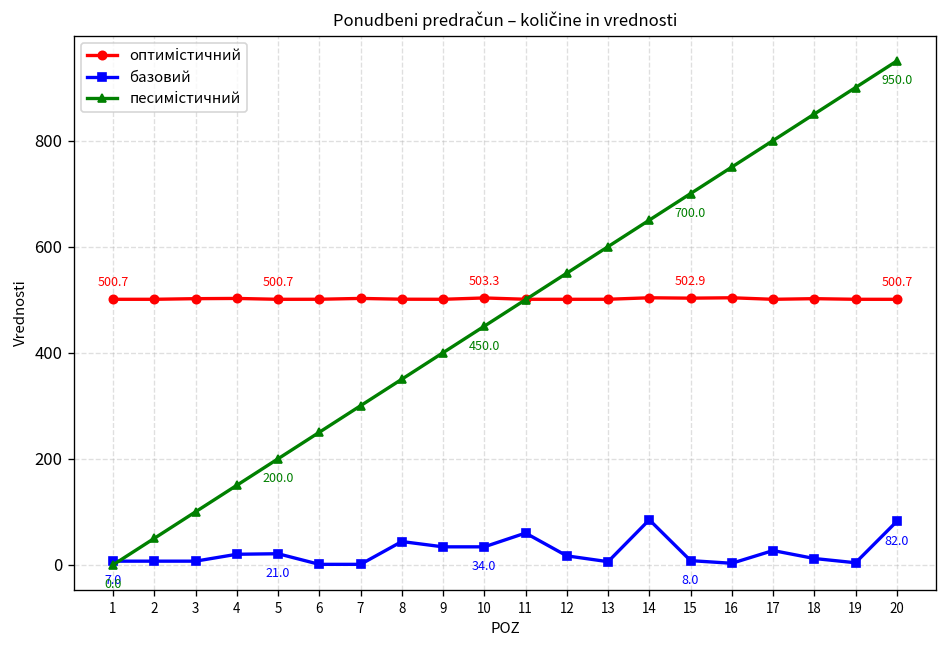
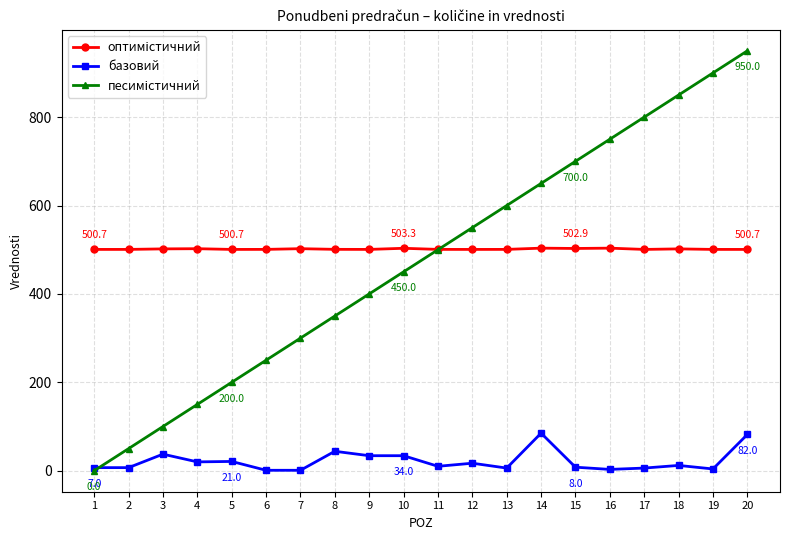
базовий, 3: 10 -> 40
базовий, 11: 60 -> 10
базовий, 17: 30 -> 10
